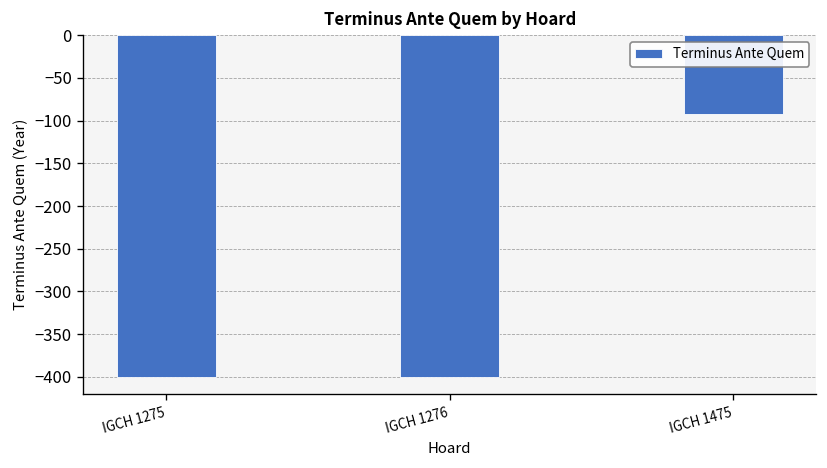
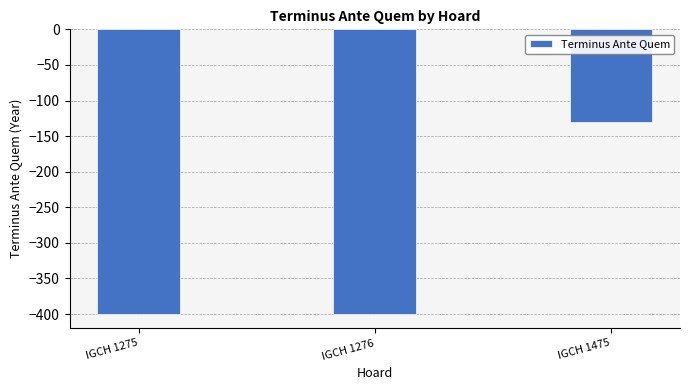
IGCH 1475: -90 -> -130
